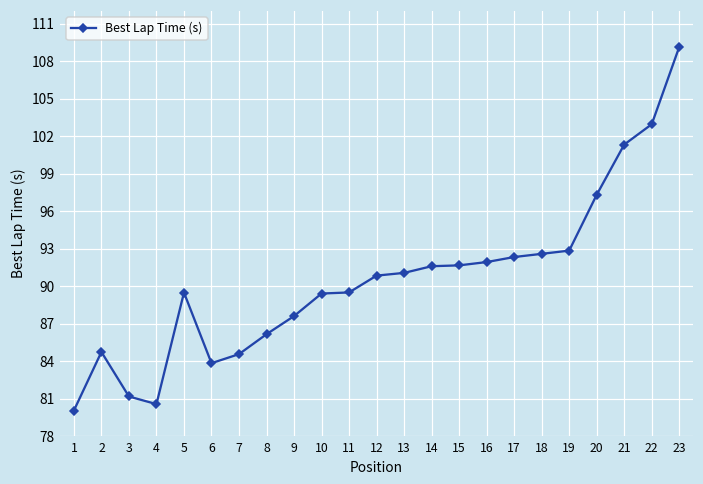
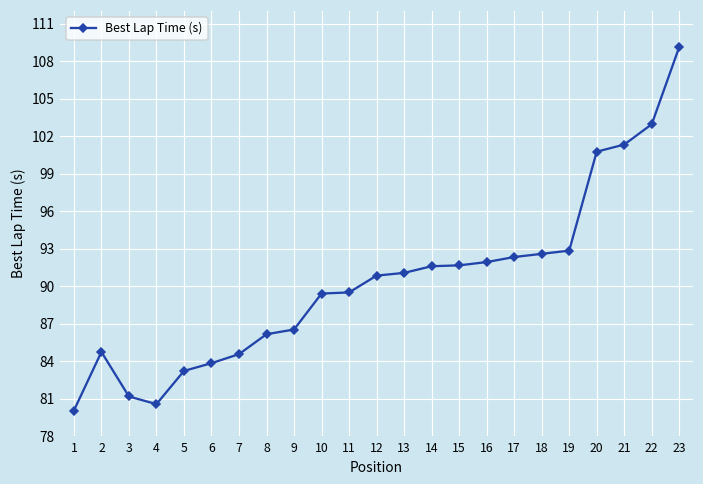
5: 89.5 -> 83.2
9: 87.6 -> 86.5
20: 97.3 -> 100.8
